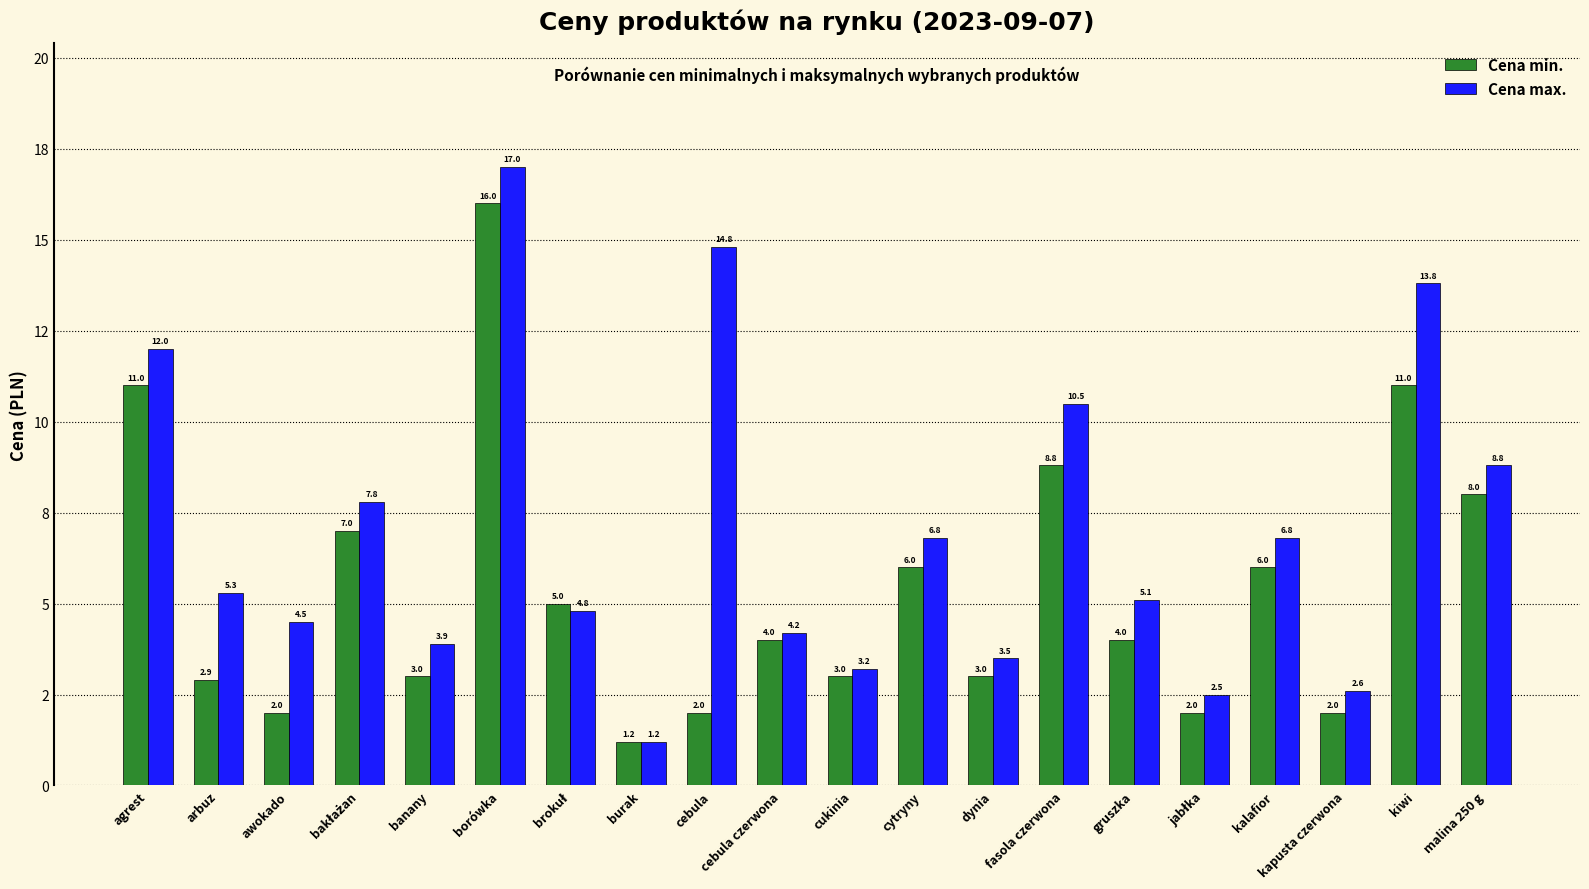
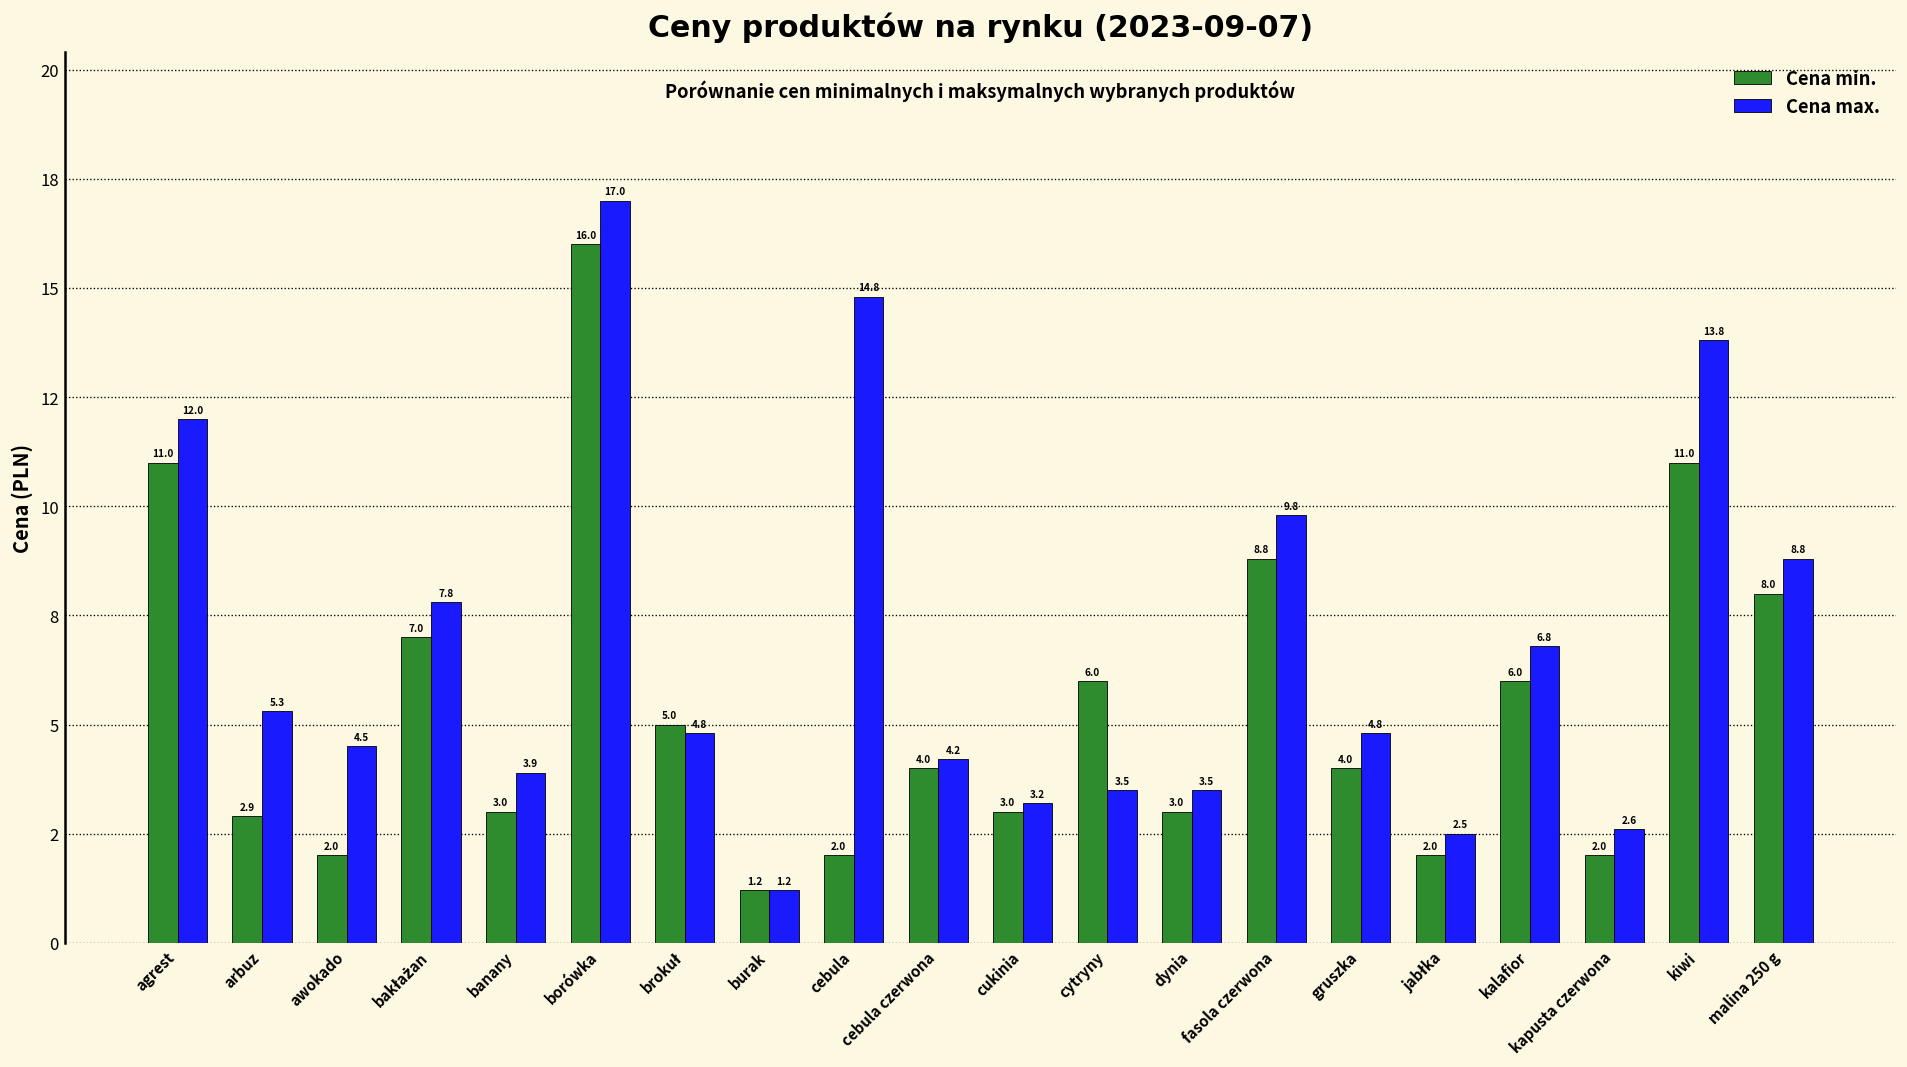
Cena max., cytryny: 6.8 -> 3.5
Cena max., fasola czerwona: 10.5 -> 9.8
Cena max., gruszka: 5.1 -> 4.8
